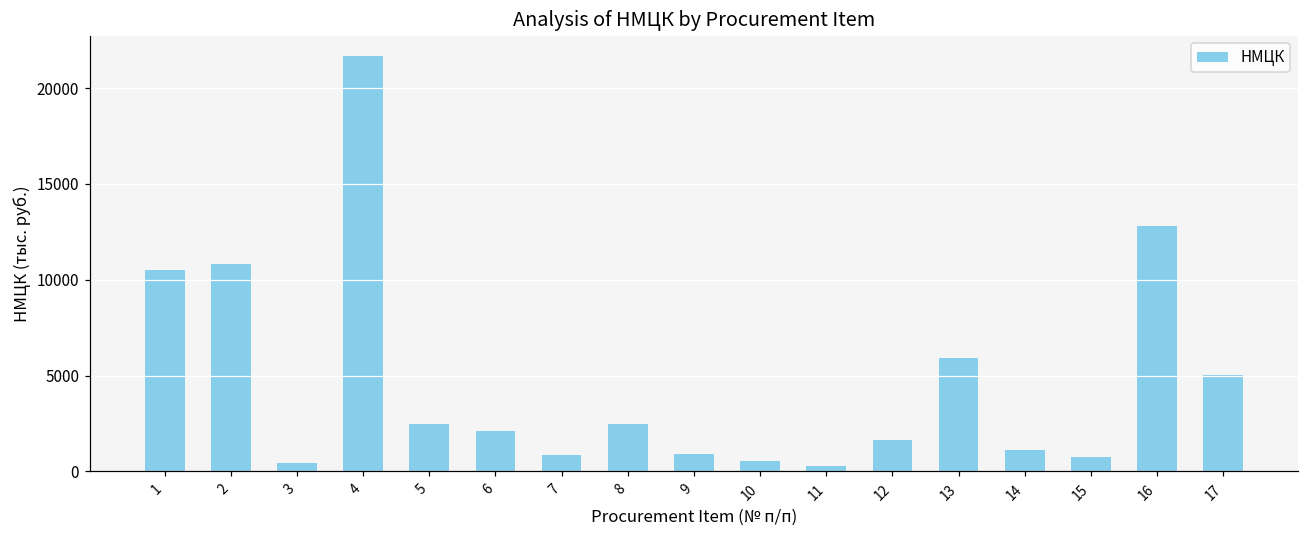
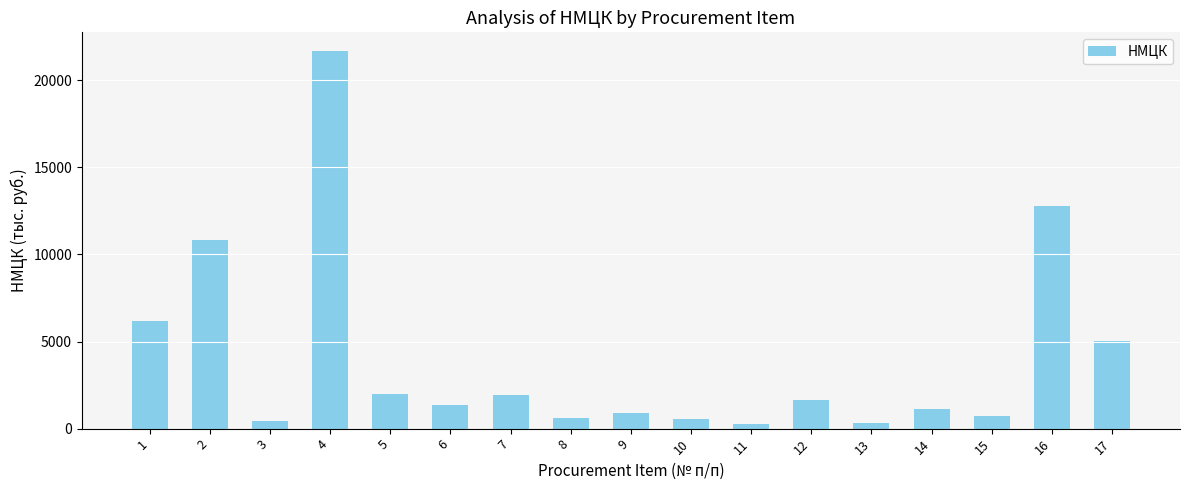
1: 10500 -> 6200
5: 2500 -> 2000
6: 2100 -> 1400
7: 900 -> 2000
8: 2500 -> 600
13: 5900 -> 400
